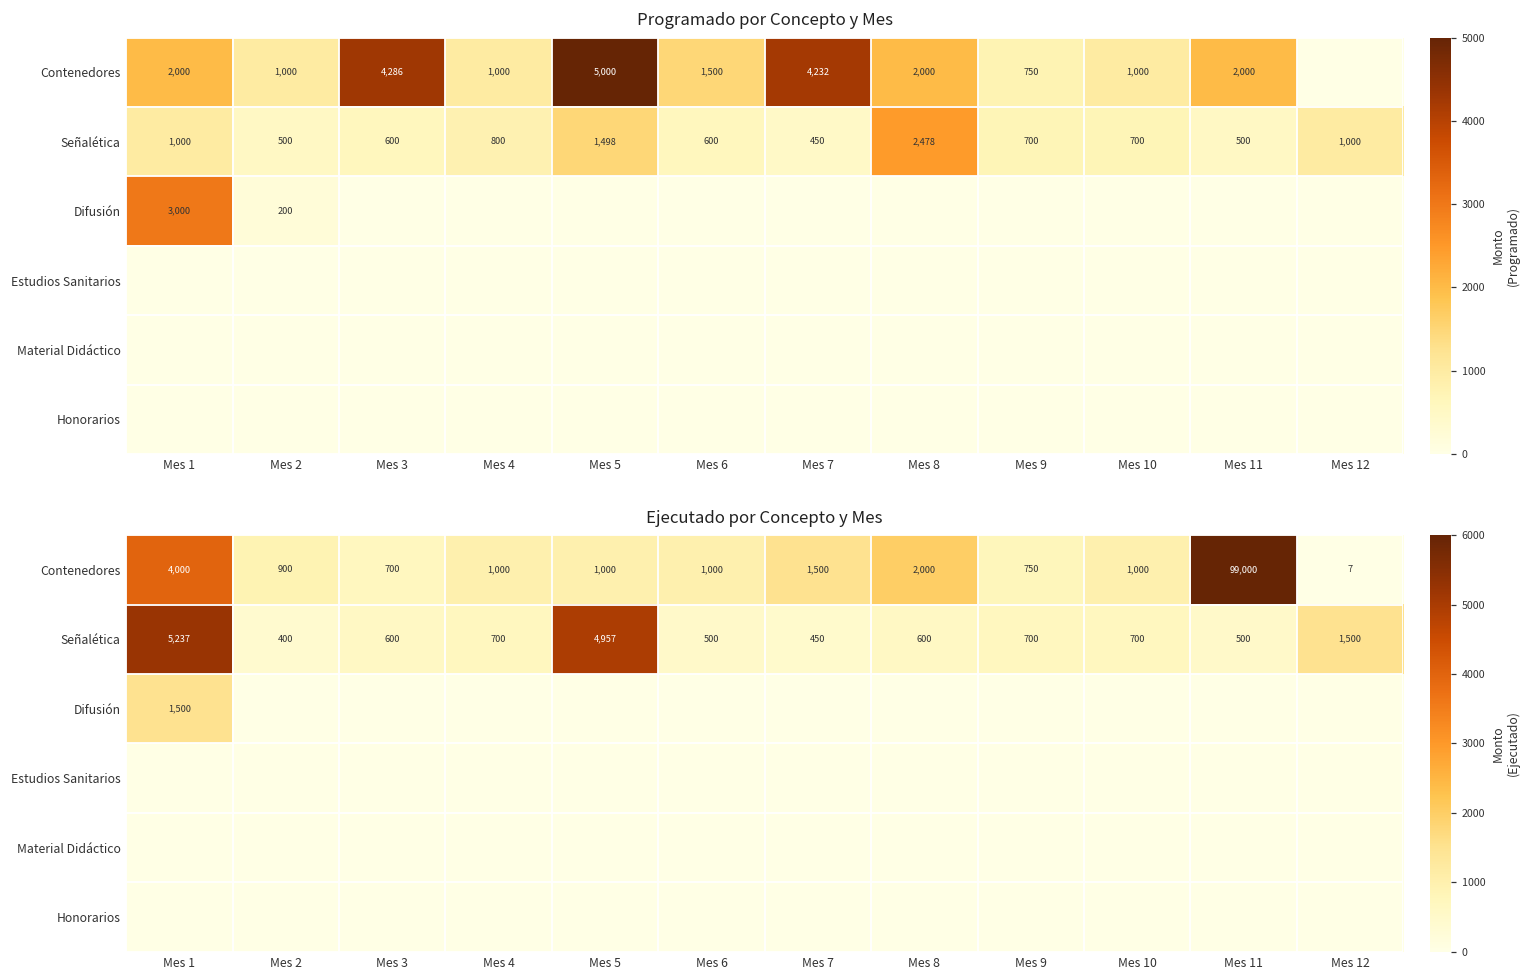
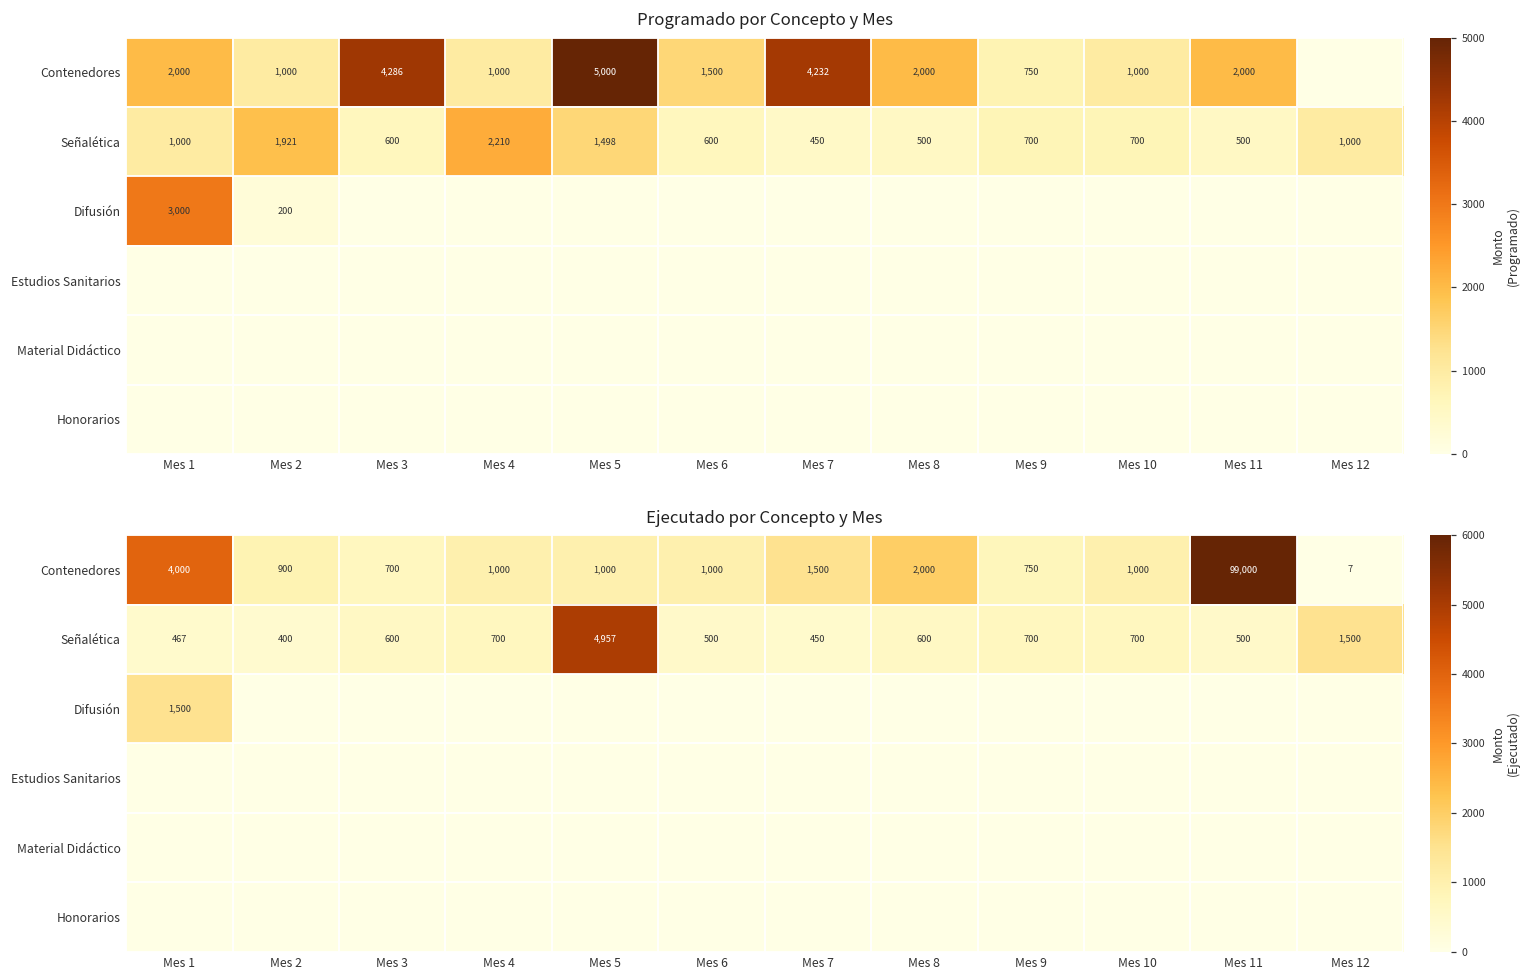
Programado por Concepto y Mes, Señalética, Mes 2: 500 -> 1,921
Programado por Concepto y Mes, Señalética, Mes 4: 800 -> 2,210
Programado por Concepto y Mes, Señalética, Mes 8: 2,478 -> 500
Ejecutado por Concepto y Mes, Señalética, Mes 1: 5,237 -> 467
